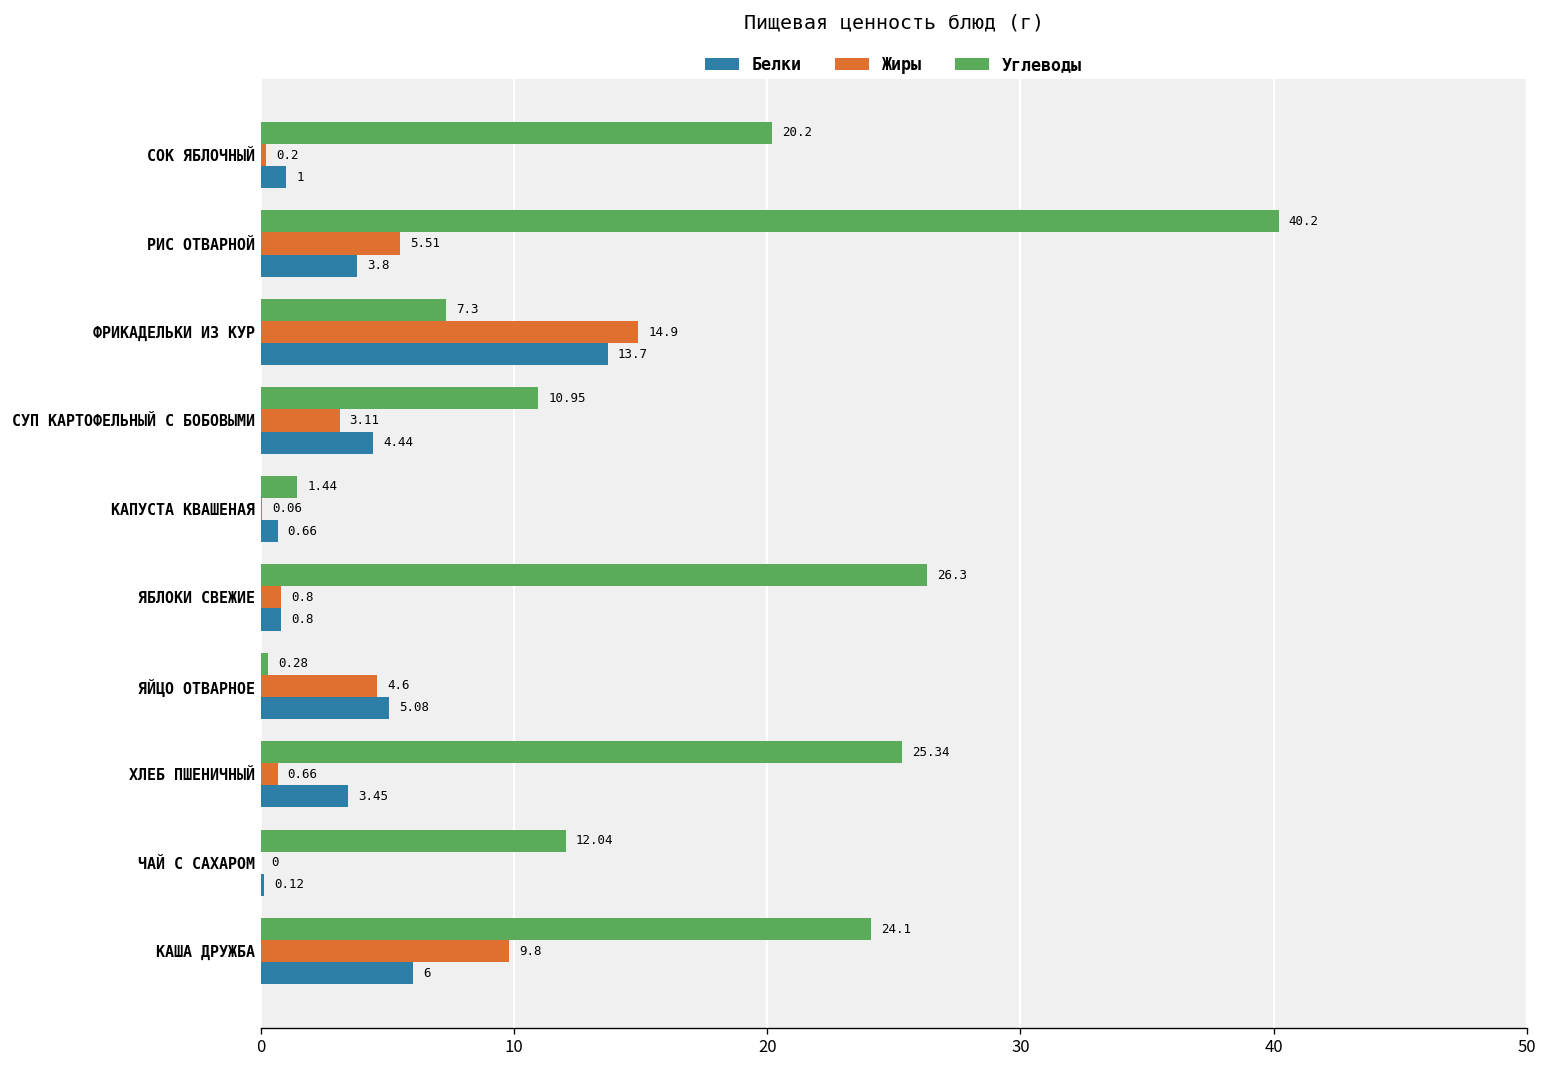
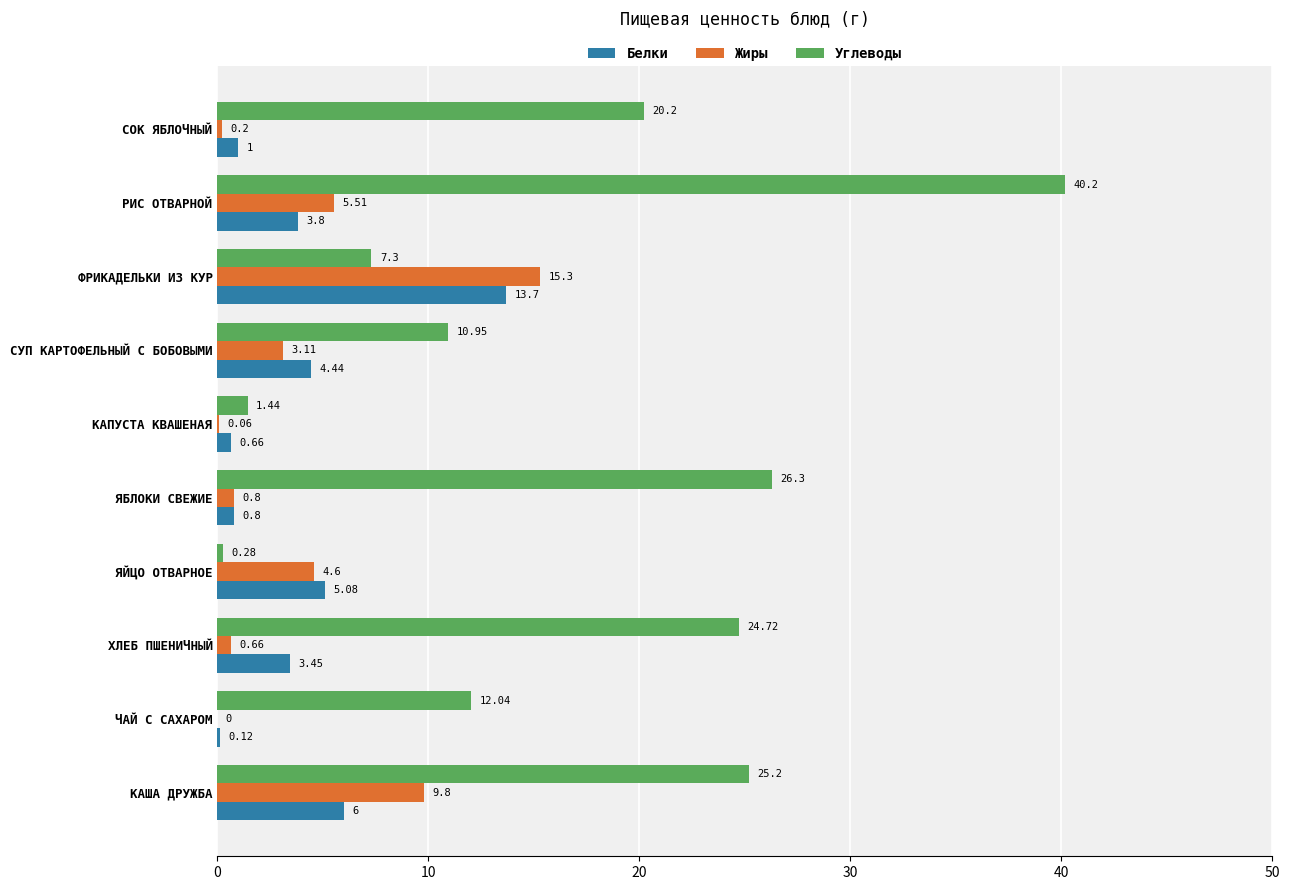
Жиры, ФРИКАДЕЛЬКИ ИЗ КУР: 14.9 -> 15.3
Углеводы, ХЛЕБ ПШЕНИЧНЫЙ: 25.34 -> 24.72
Углеводы, КАША ДРУЖБА: 24.1 -> 25.2
